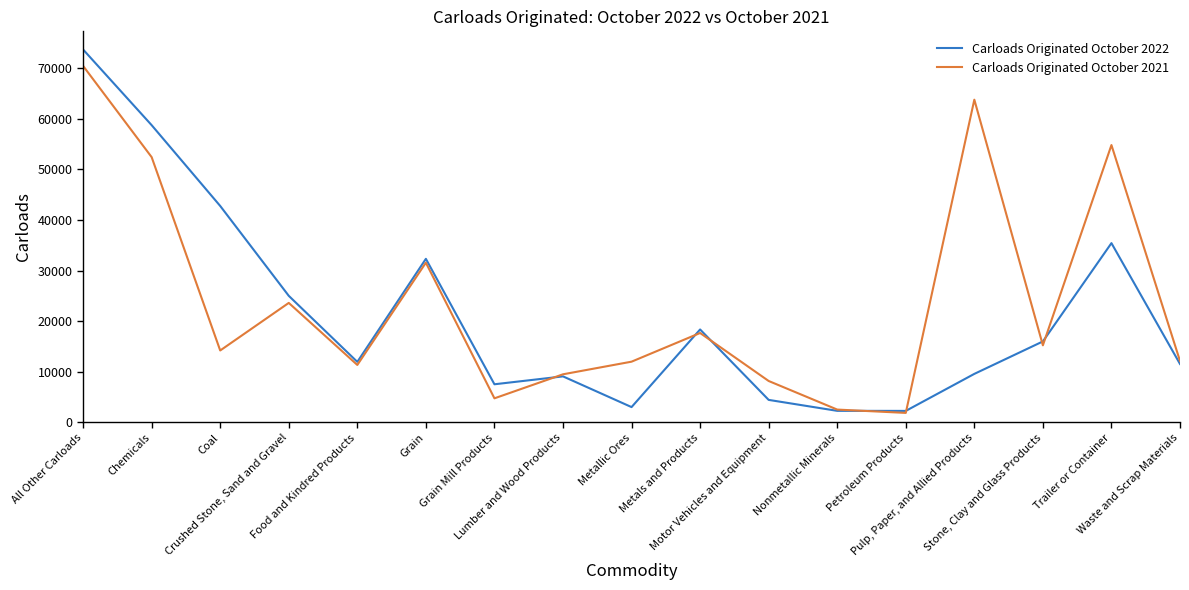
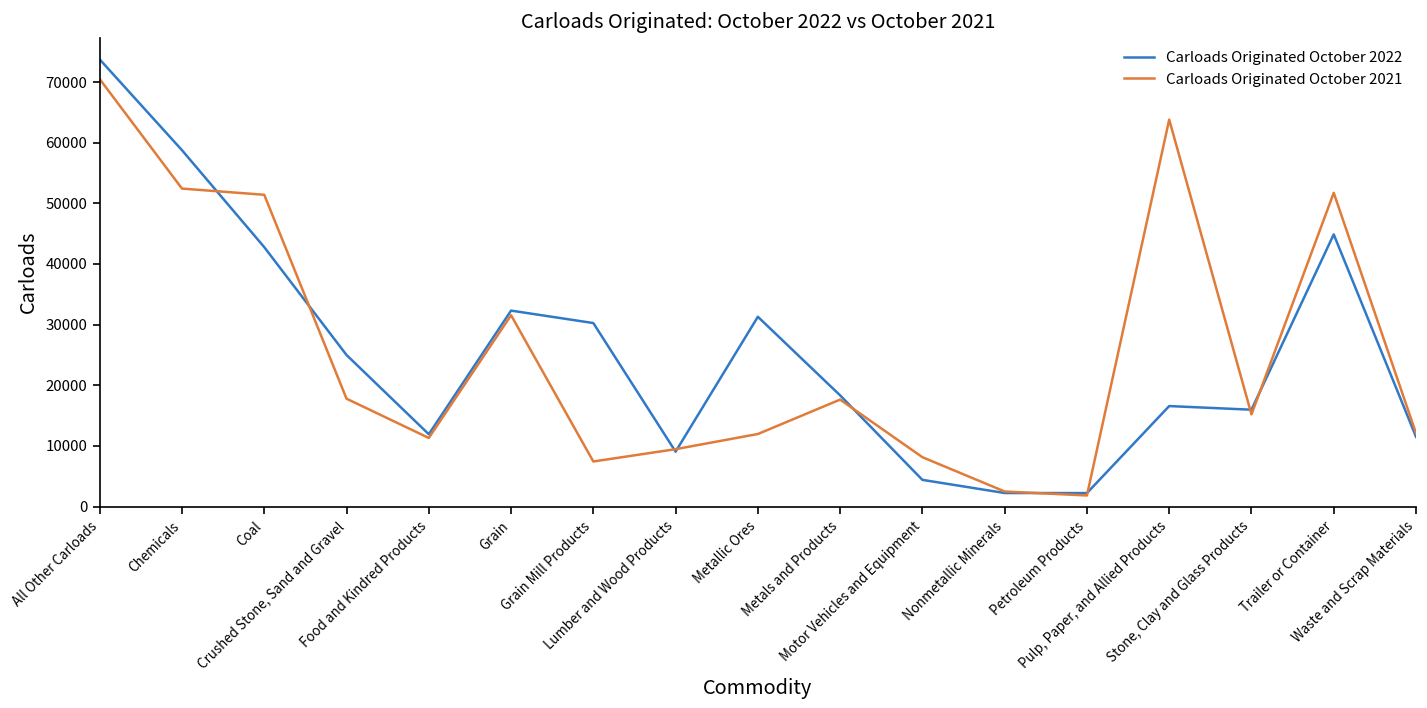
Carloads Originated October 2021, Coal: 14000 -> 51000
Carloads Originated October 2021, Crushed Stone, Sand and Gravel: 24000 -> 18000
Carloads Originated October 2022, Grain Mill Products: 8000 -> 30000
Carloads Originated October 2021, Grain Mill Products: 5000 -> 7000
Carloads Originated October 2022, Metallic Ores: 3000 -> 31000
Carloads Originated October 2022, Pulp, Paper, and Allied Products: 10000 -> 17000
Carloads Originated October 2022, Trailer or Container: 35000 -> 45000
Carloads Originated October 2021, Trailer or Container: 55000 -> 52000
